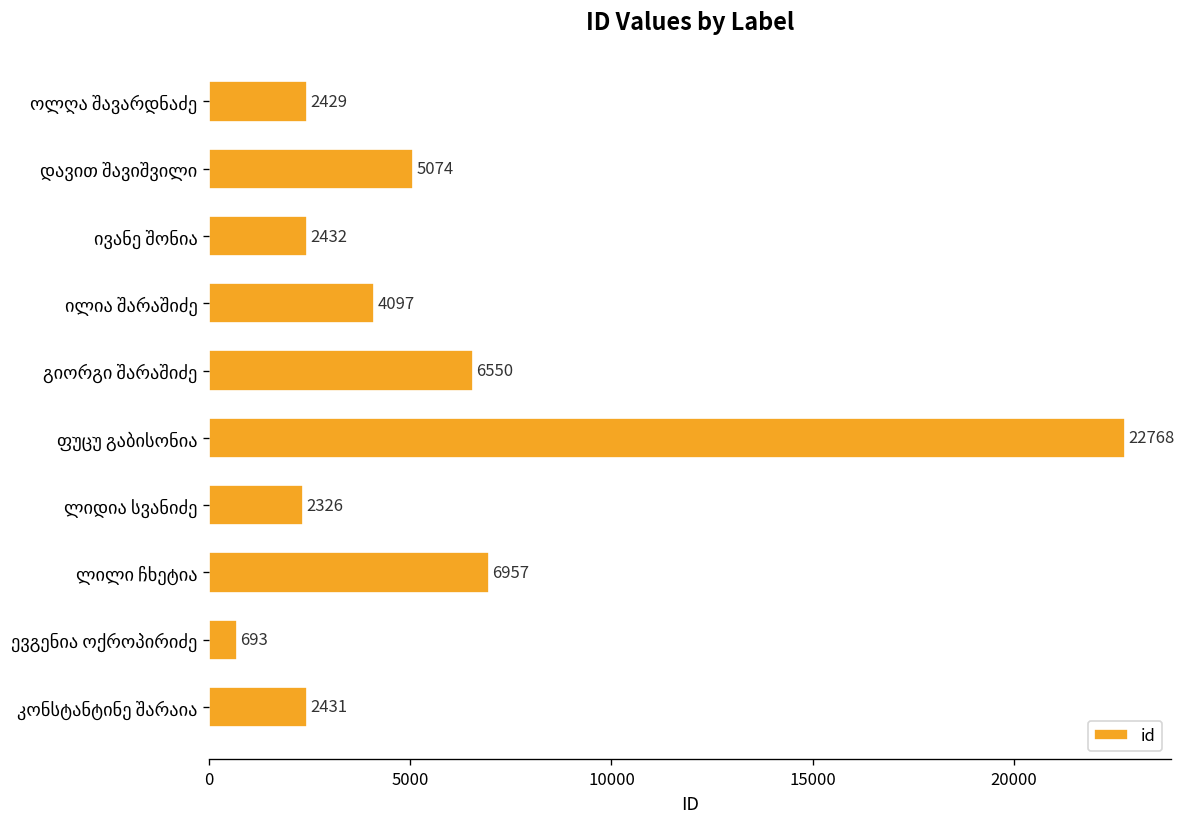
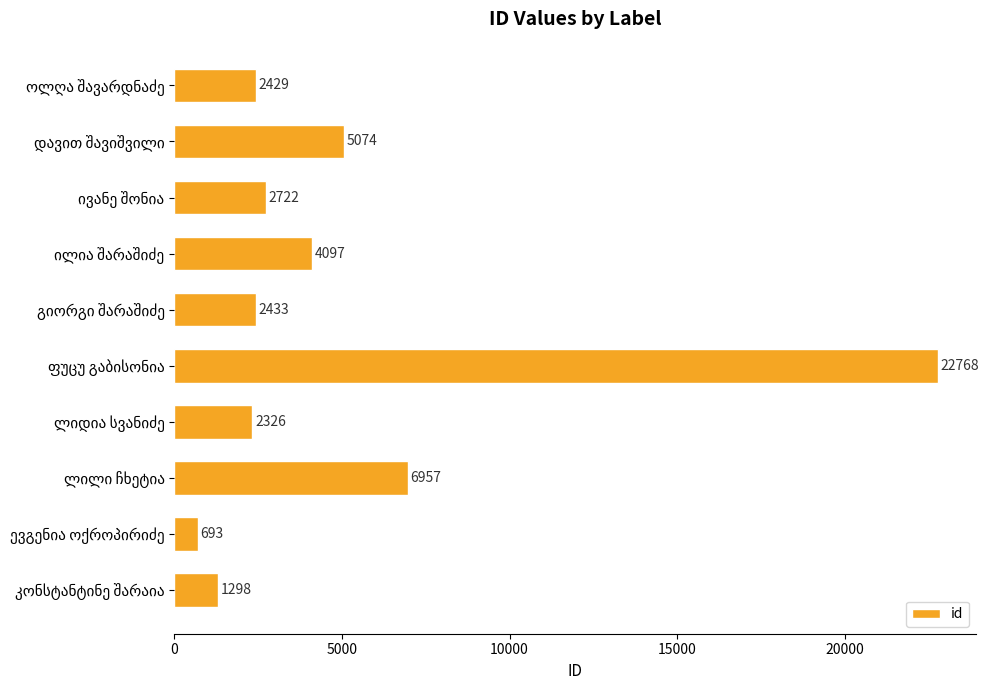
ივანე შონია: 2432 -> 2722
გიორგი შარაშიძე: 6550 -> 2433
კონსტანტინე შარაია: 2431 -> 1298
